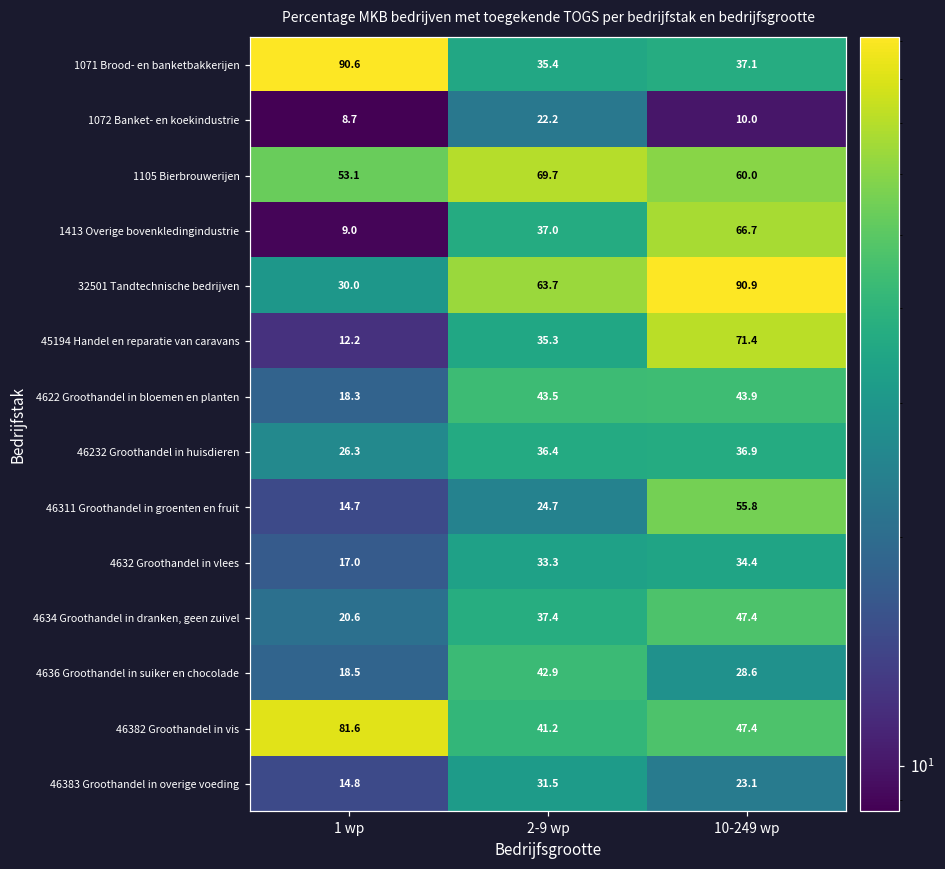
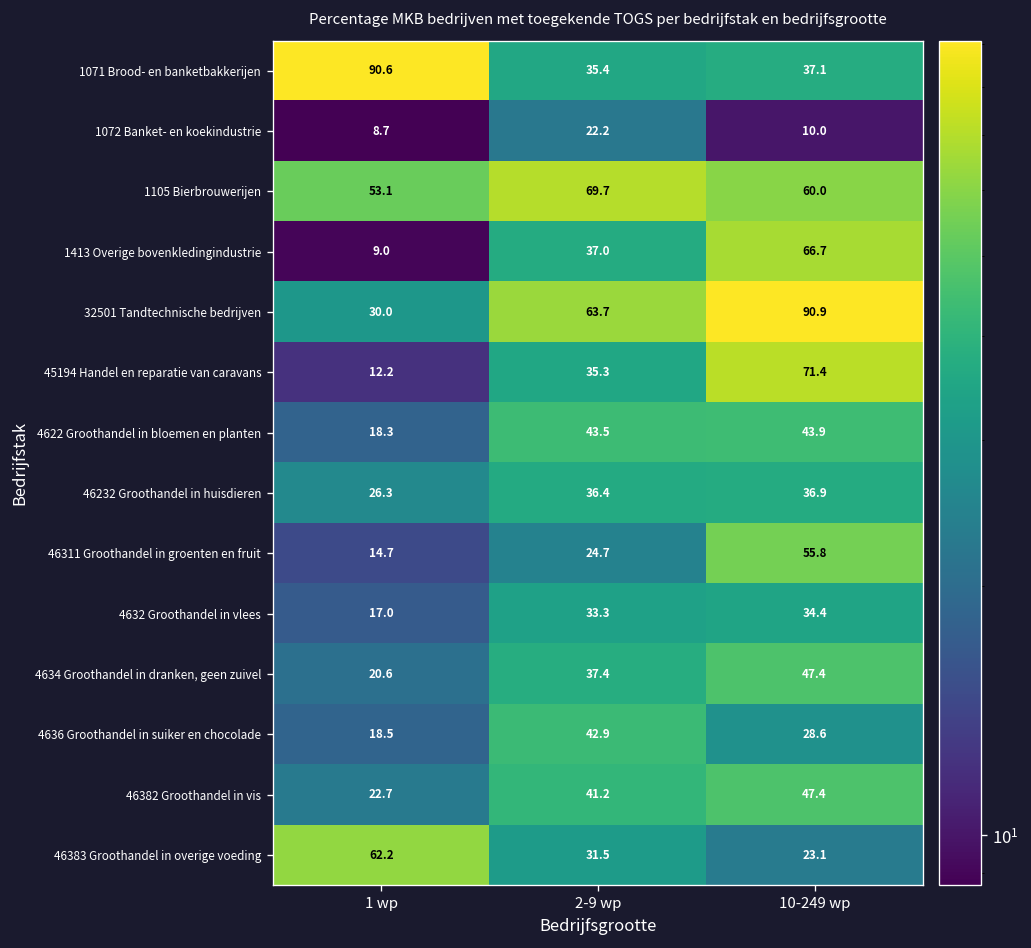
46382 Groothandel in vis, 1 wp: 81.6 -> 22.7
46383 Groothandel in overige voeding, 1 wp: 14.8 -> 62.2
